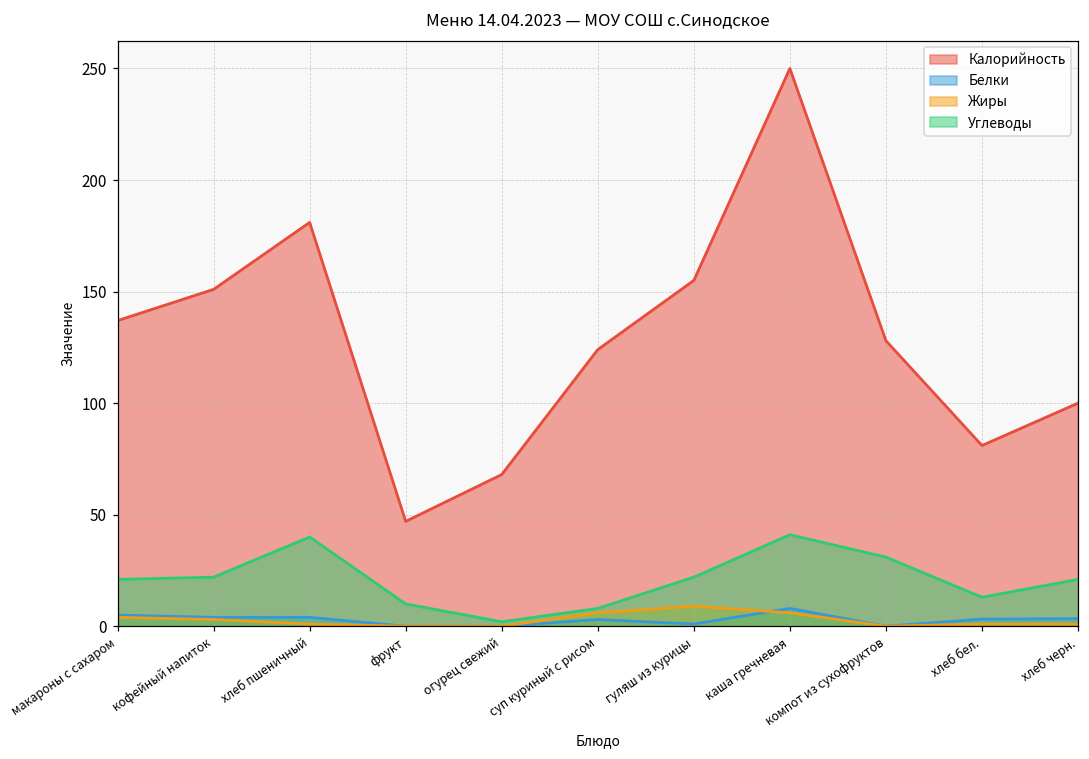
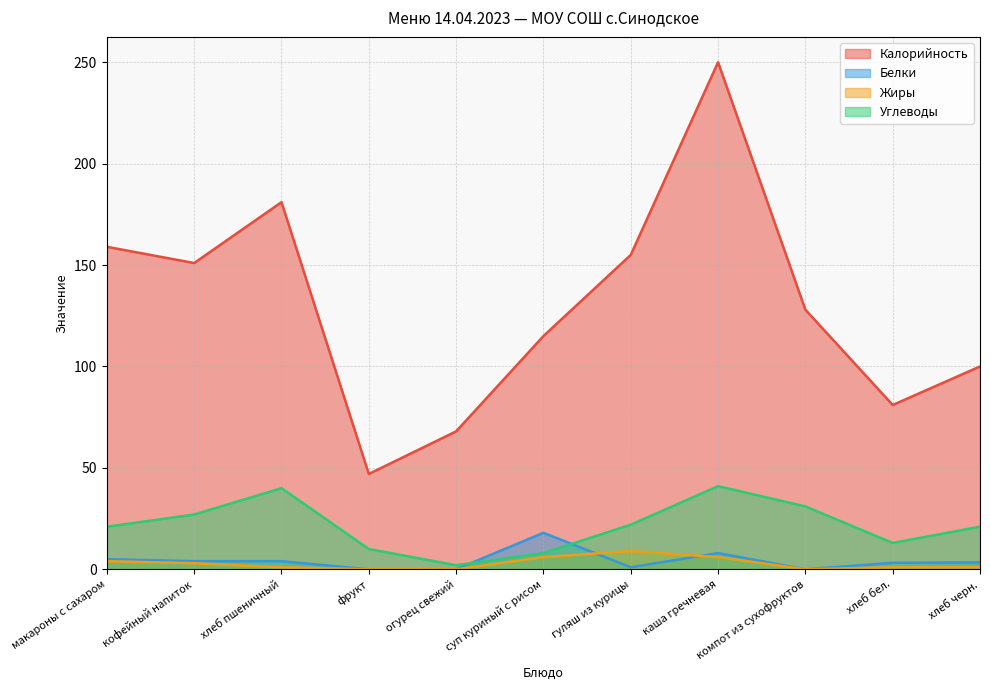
Калорийность, макароны с сахаром: 137 -> 159
Углеводы, кофейный напиток: 22 -> 27
Калорийность, суп куриный с рисом: 124 -> 115
Белки, суп куриный с рисом: 3 -> 18
